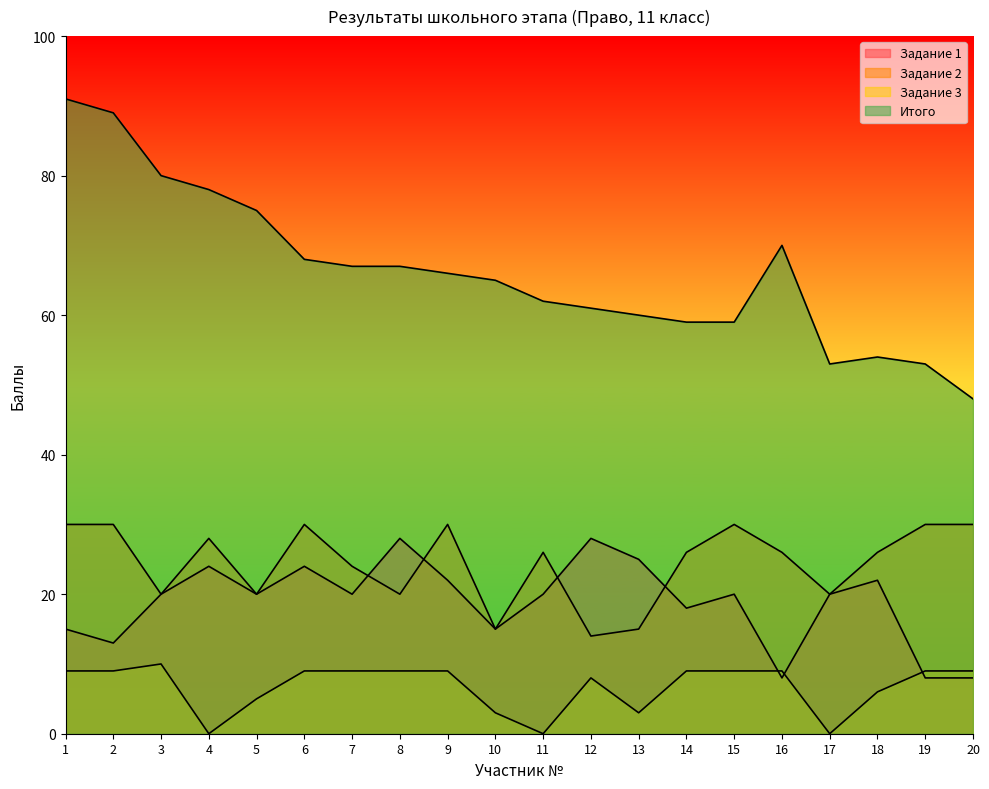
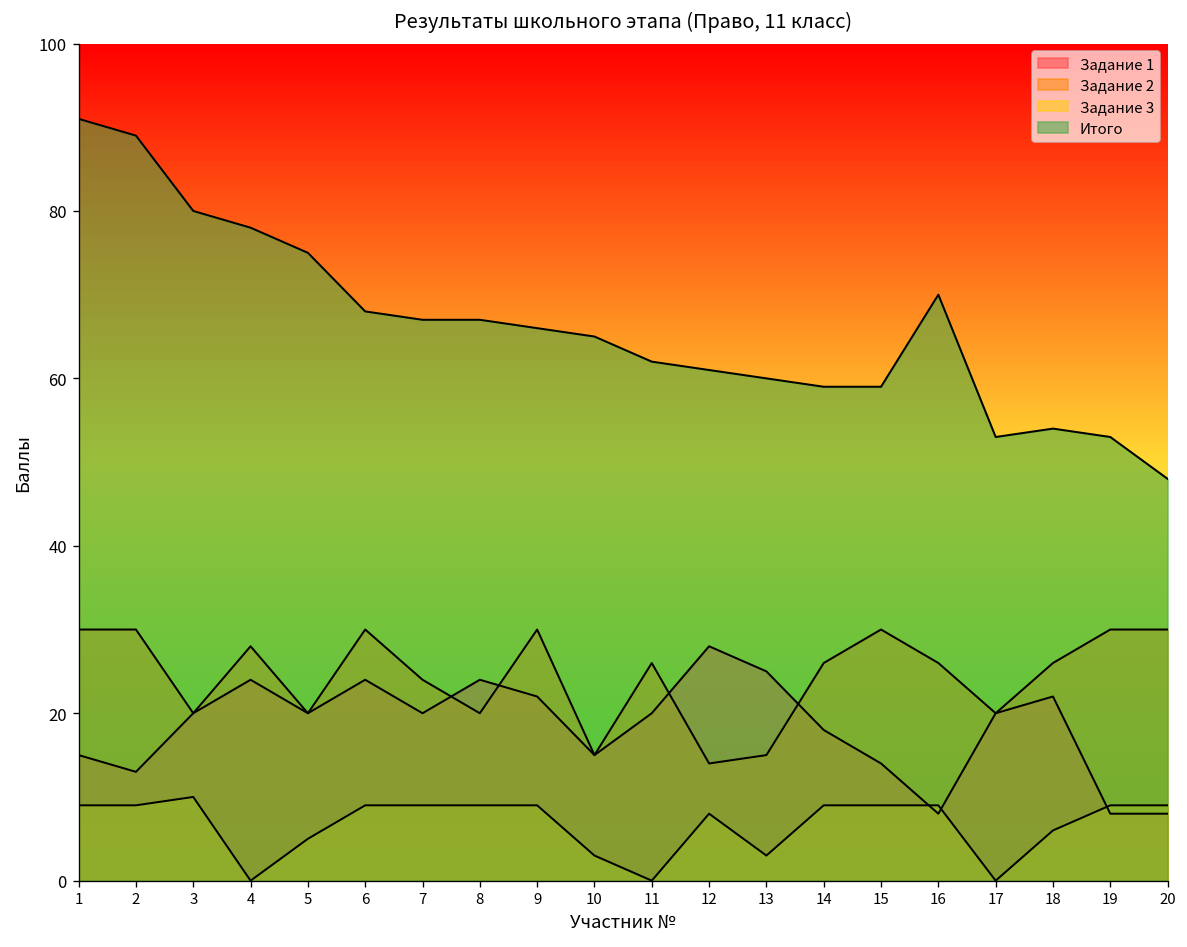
Задание 1, 8: 28 -> 24
Задание 1, 15: 20 -> 14
